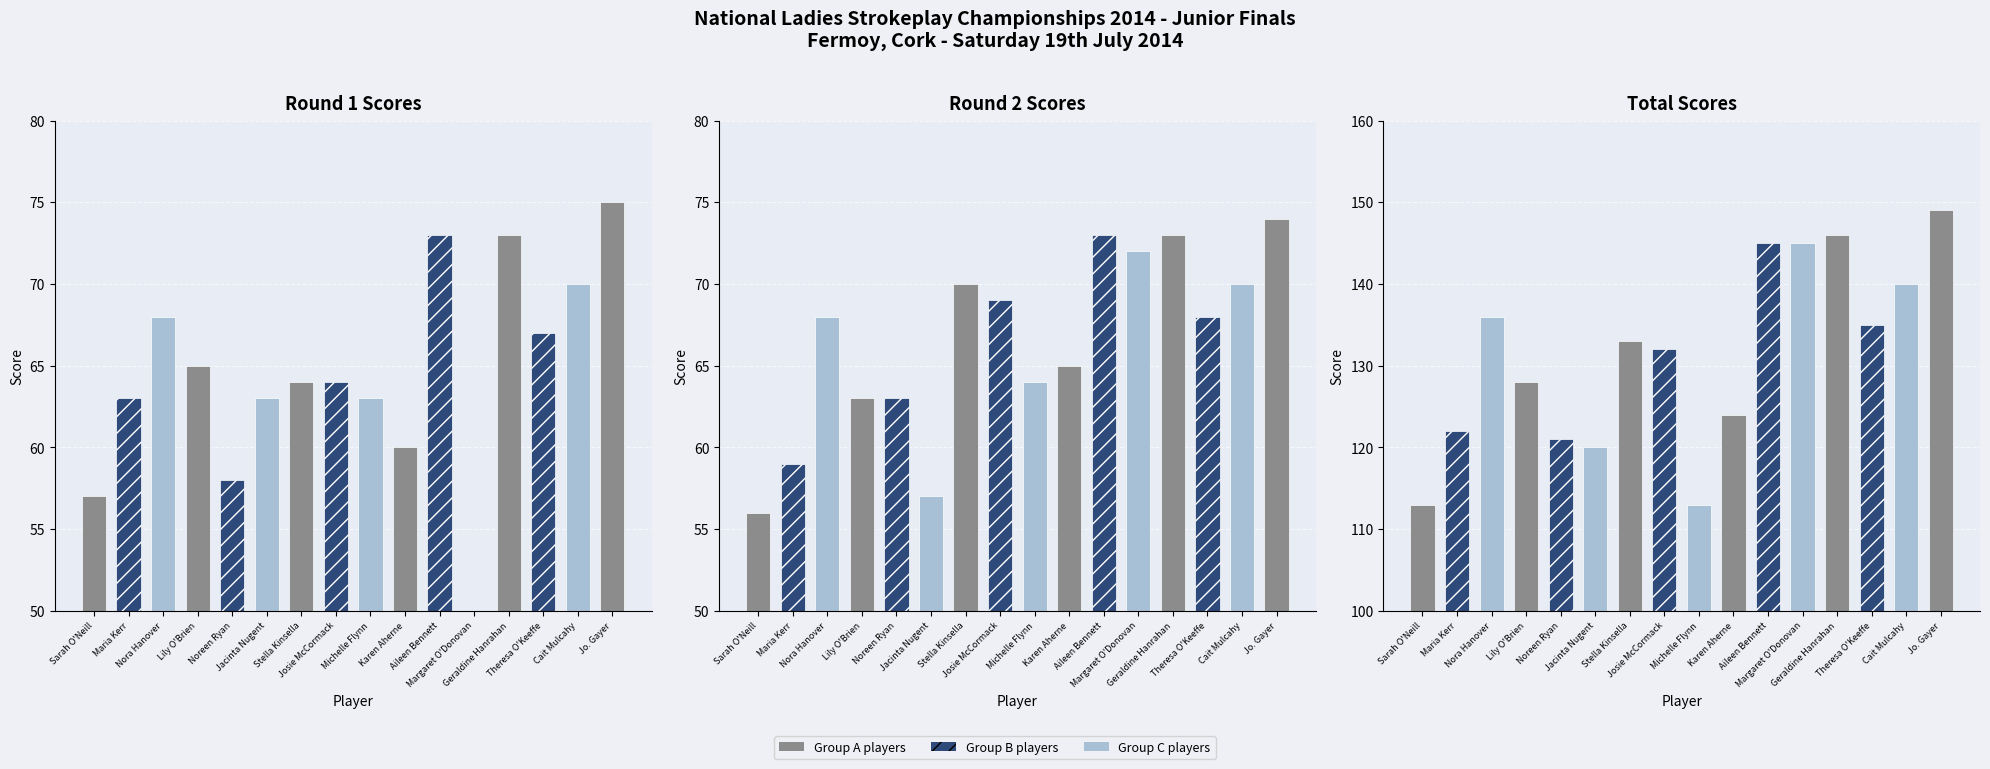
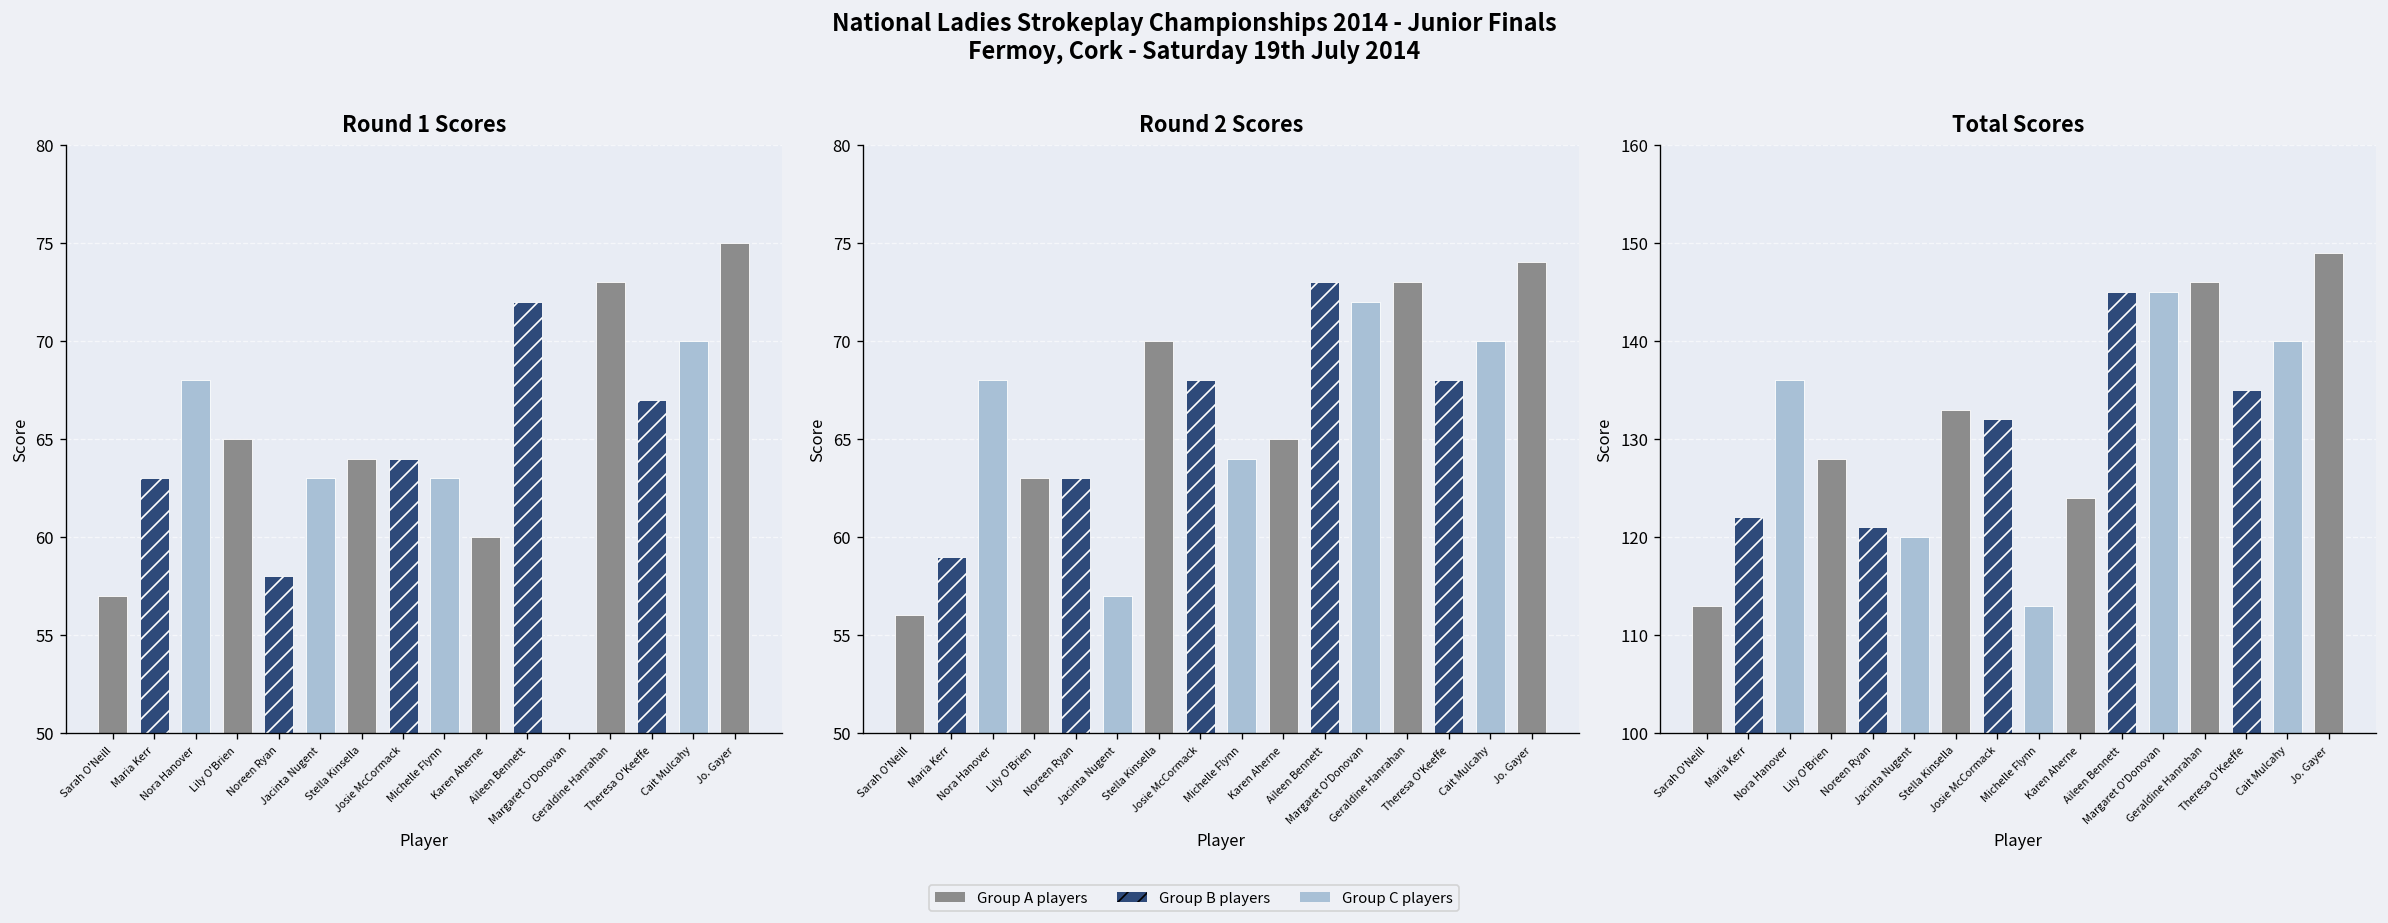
Round 1 Scores, Aileen Bennett: 73 -> 72
Round 2 Scores, Josie McCormack: 69 -> 68
